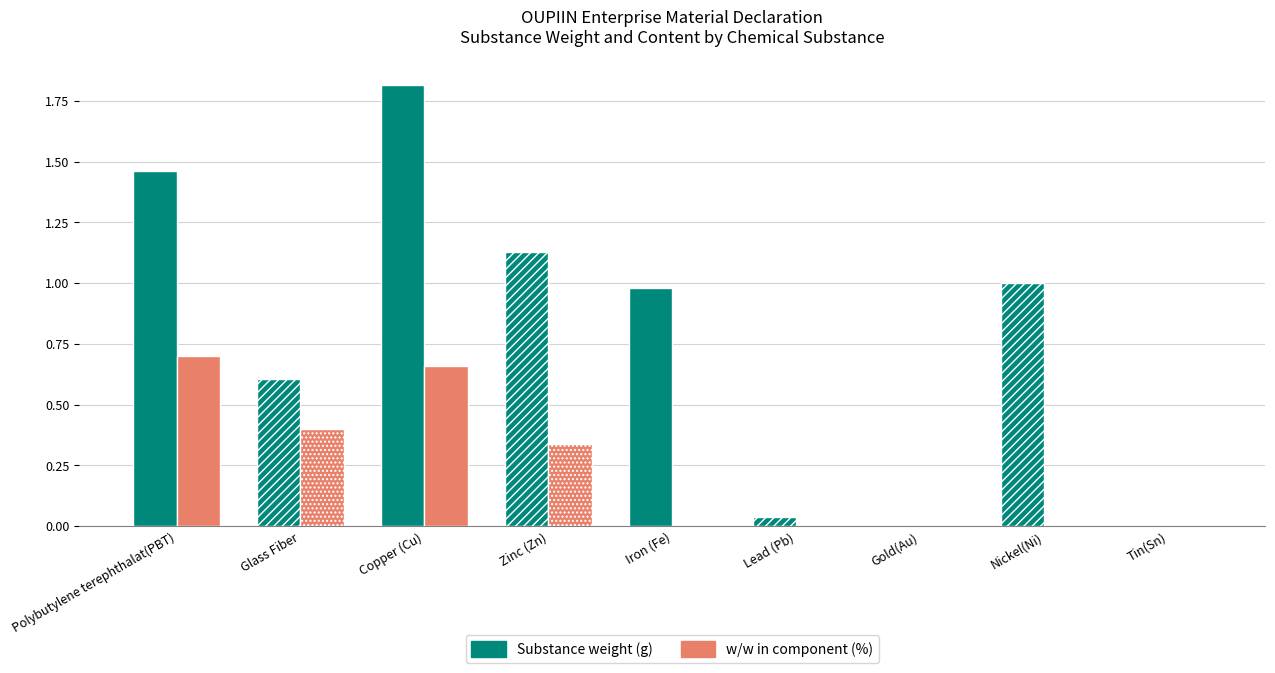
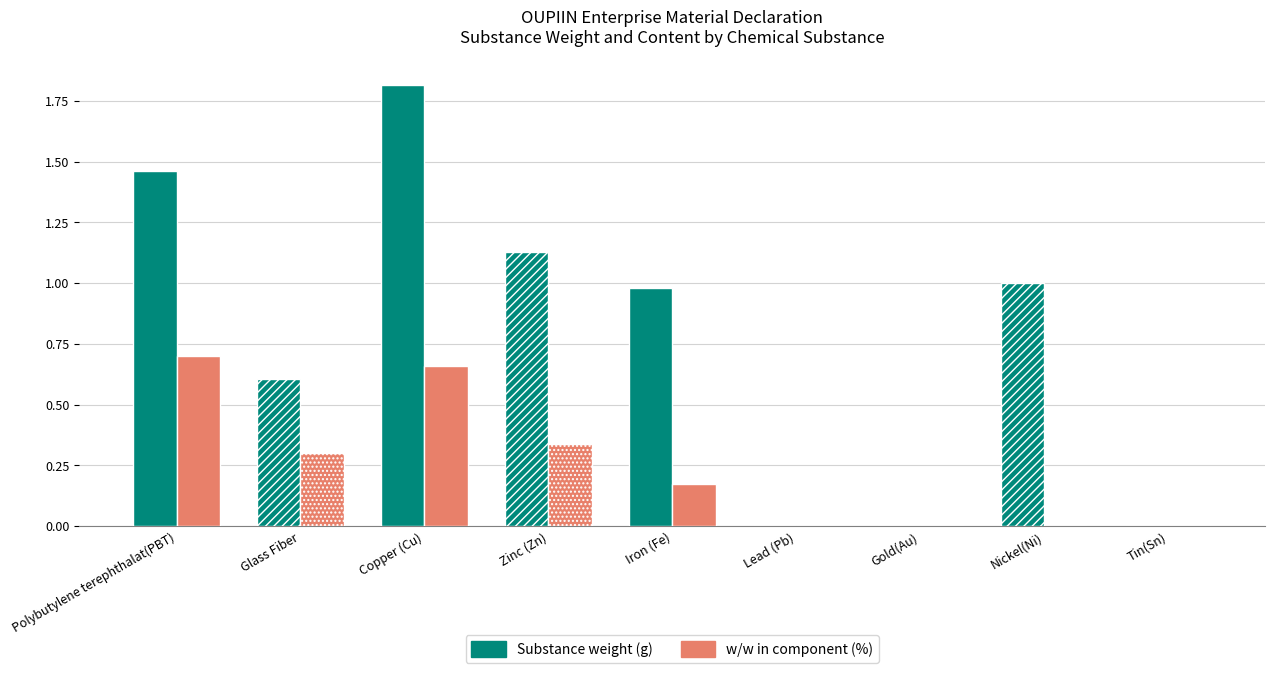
w/w in component (%), Glass Fiber: 0.4 -> 0.3
w/w in component (%), Iron (Fe): 0.00 -> 0.17
Substance weight (g), Lead (Pb): 0.04 -> 0.00
